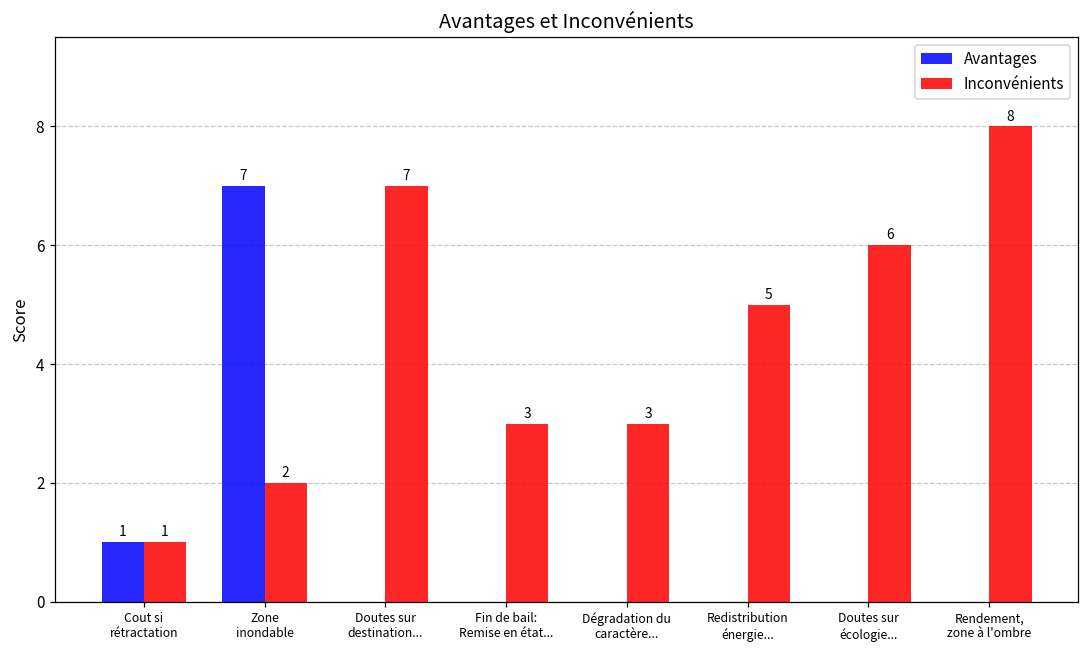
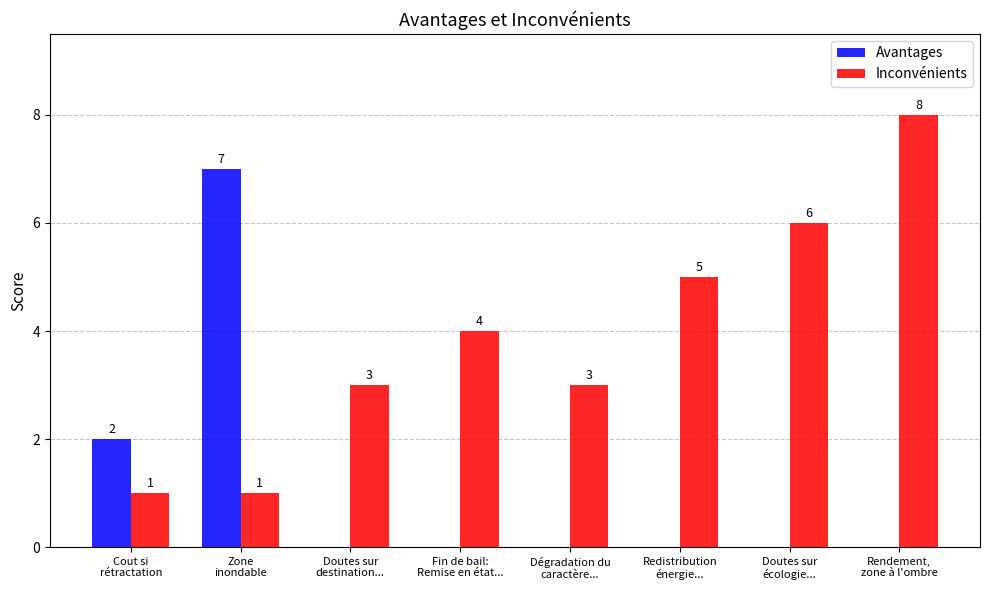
Avantages, Cout si rétractation: 1 -> 2
Inconvénients, Zone inondable: 2 -> 1
Inconvénients, Doutes sur destination...: 7 -> 3
Inconvénients, Fin de bail: Remise en état...: 3 -> 4
